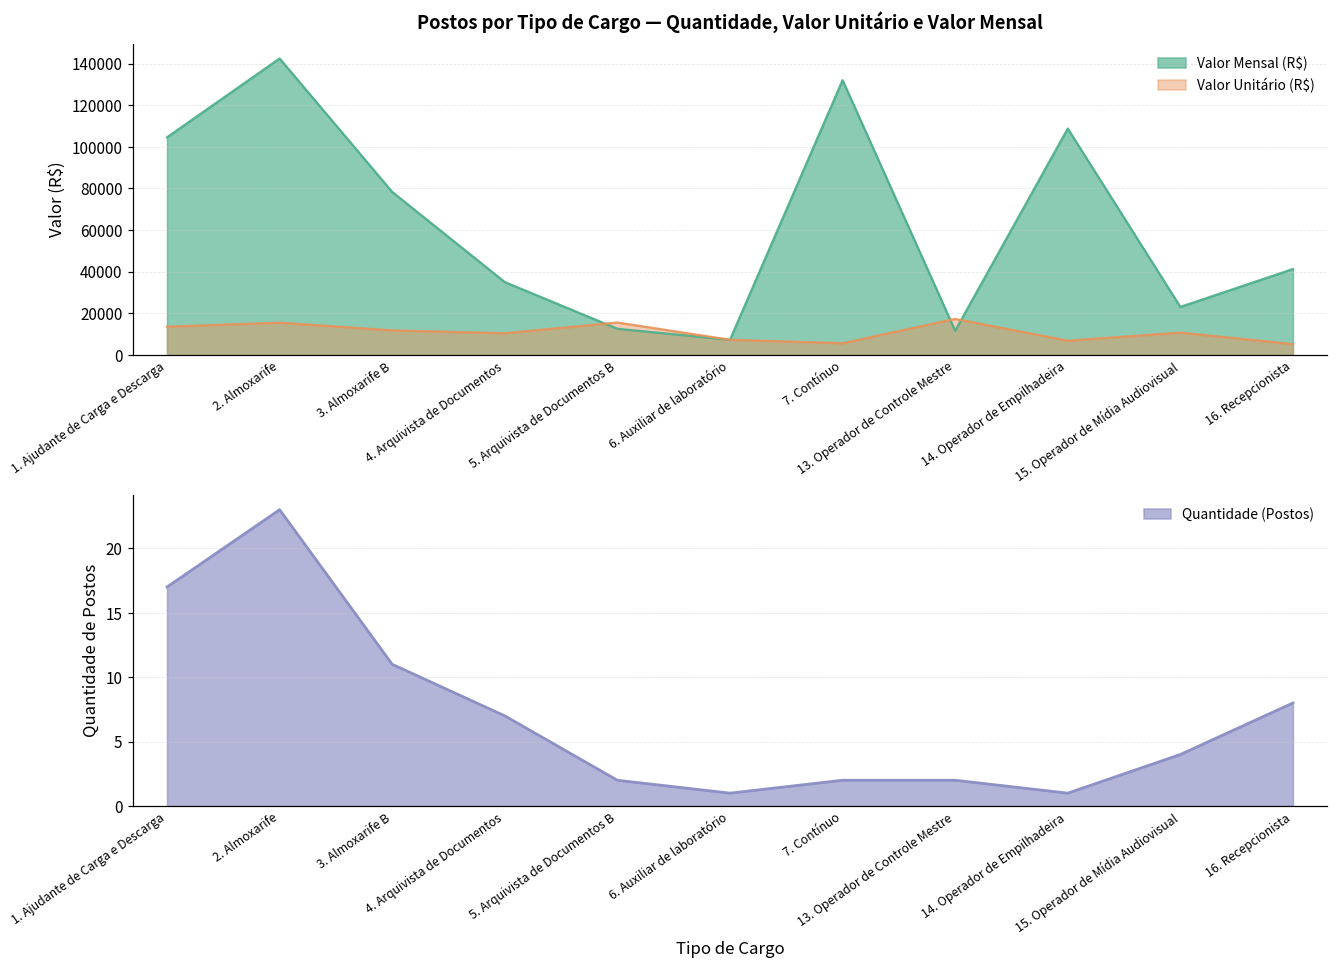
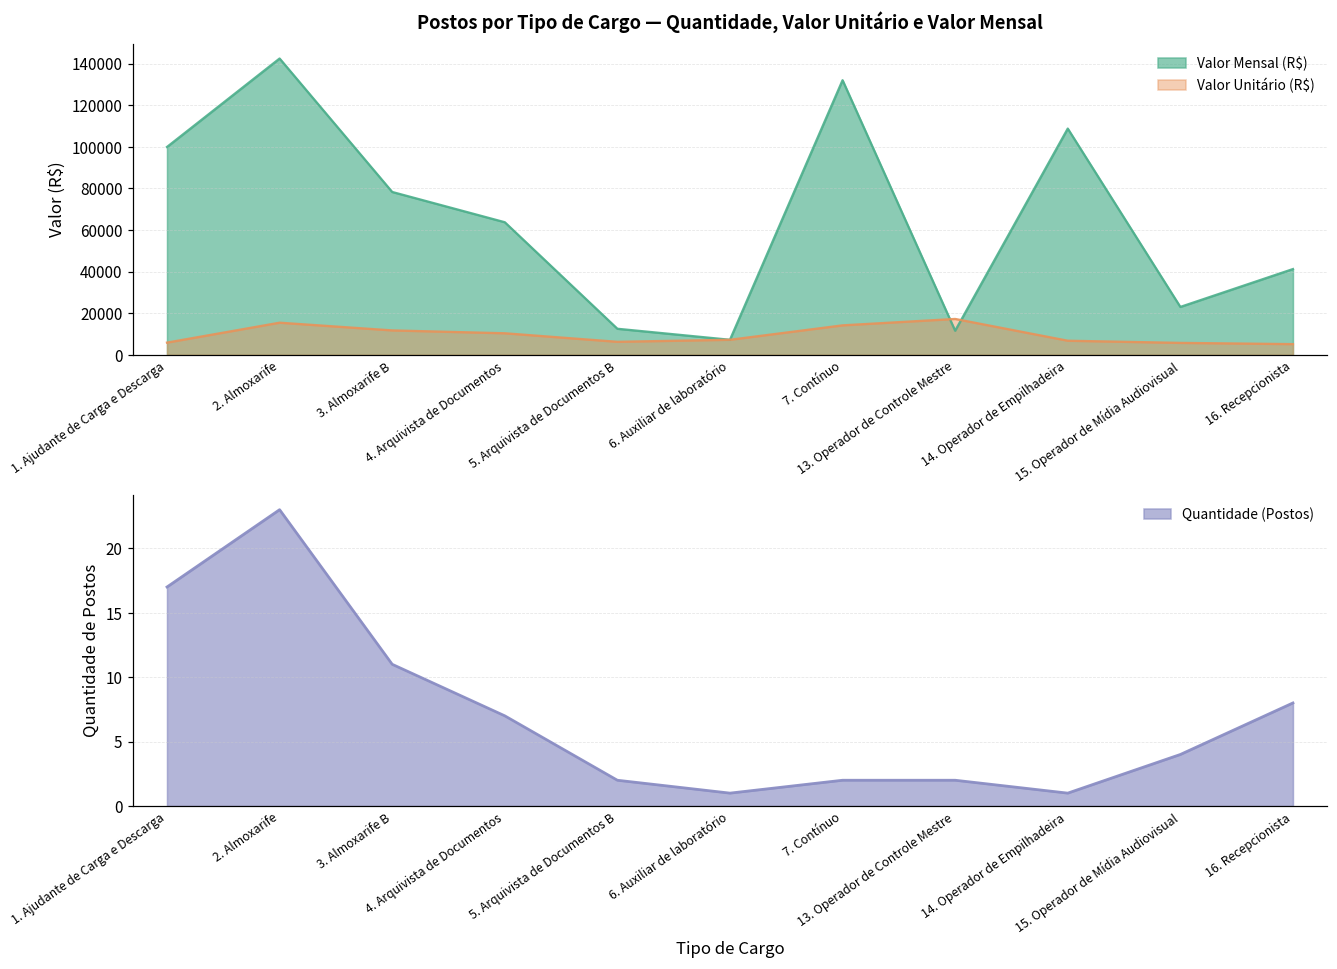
Postos por Tipo de Cargo — Quantidade, Valor Unitário e Valor Mensal, Valor Mensal (R$), 1. Ajudante de Carga e Descarga: 105000 -> 100000
Postos por Tipo de Cargo — Quantidade, Valor Unitário e Valor Mensal, Valor Unitário (R$), 1. Ajudante de Carga e Descarga: 14000 -> 6000
Postos por Tipo de Cargo — Quantidade, Valor Unitário e Valor Mensal, Valor Mensal (R$), 4. Arquivista de Documentos: 35000 -> 64000
Postos por Tipo de Cargo — Quantidade, Valor Unitário e Valor Mensal, Valor Unitário (R$), 5. Arquivista de Documentos B: 16000 -> 6000
Postos por Tipo de Cargo — Quantidade, Valor Unitário e Valor Mensal, Valor Unitário (R$), 7. Contínuo: 6000 -> 14000
Postos por Tipo de Cargo — Quantidade, Valor Unitário e Valor Mensal, Valor Unitário (R$), 15. Operador de Mídia Audiovisual: 11000 -> 6000
